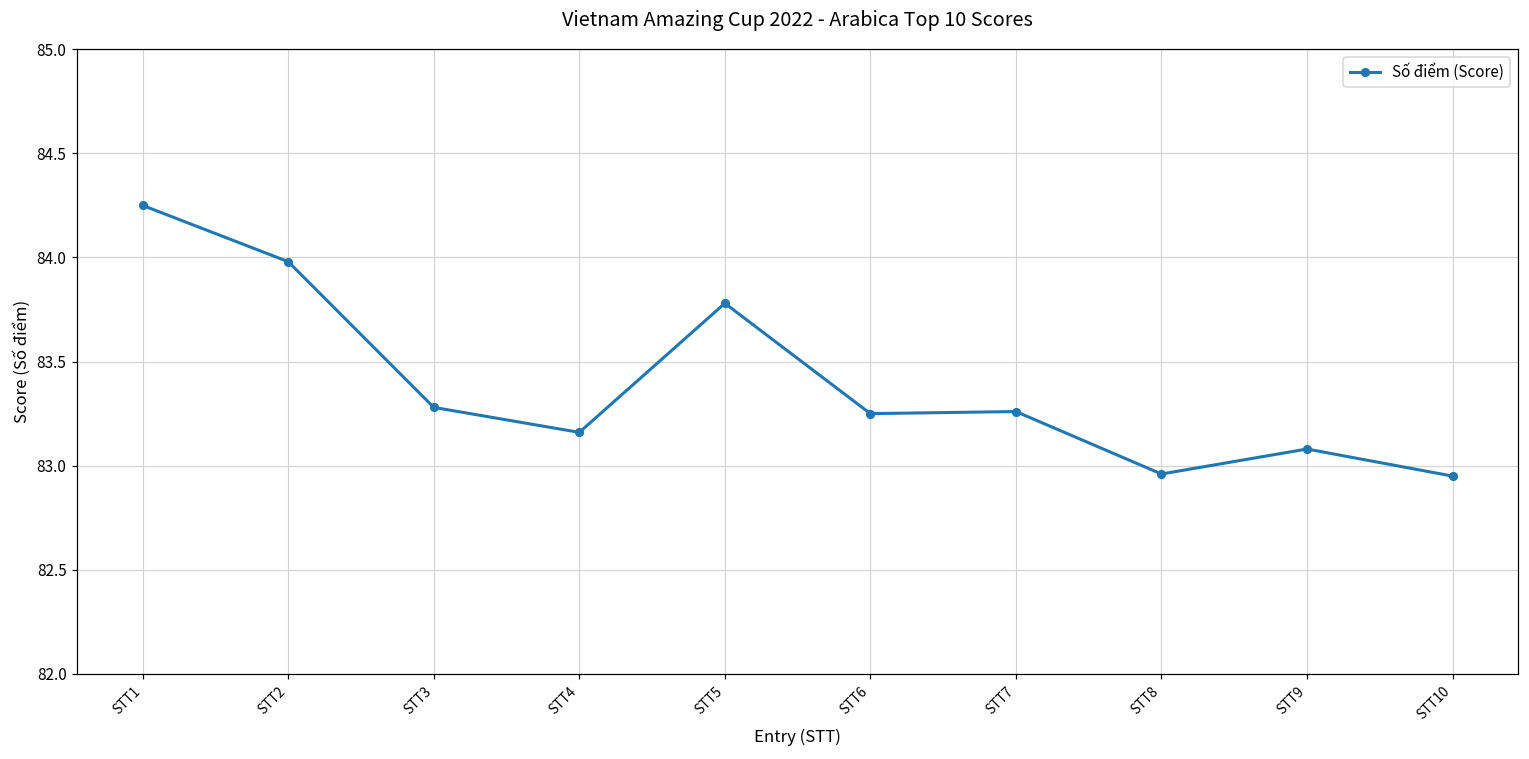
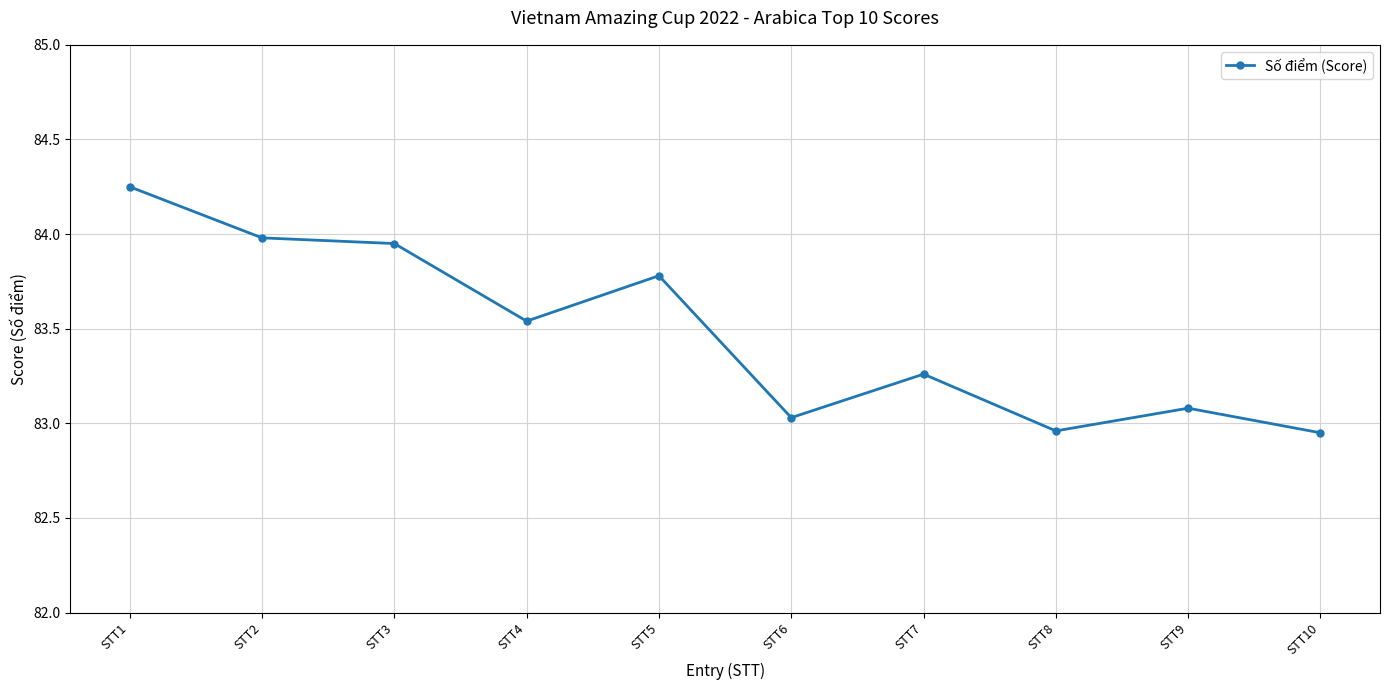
STT3: 83.28 -> 83.95
STT4: 83.16 -> 83.54
STT6: 83.25 -> 83.03
